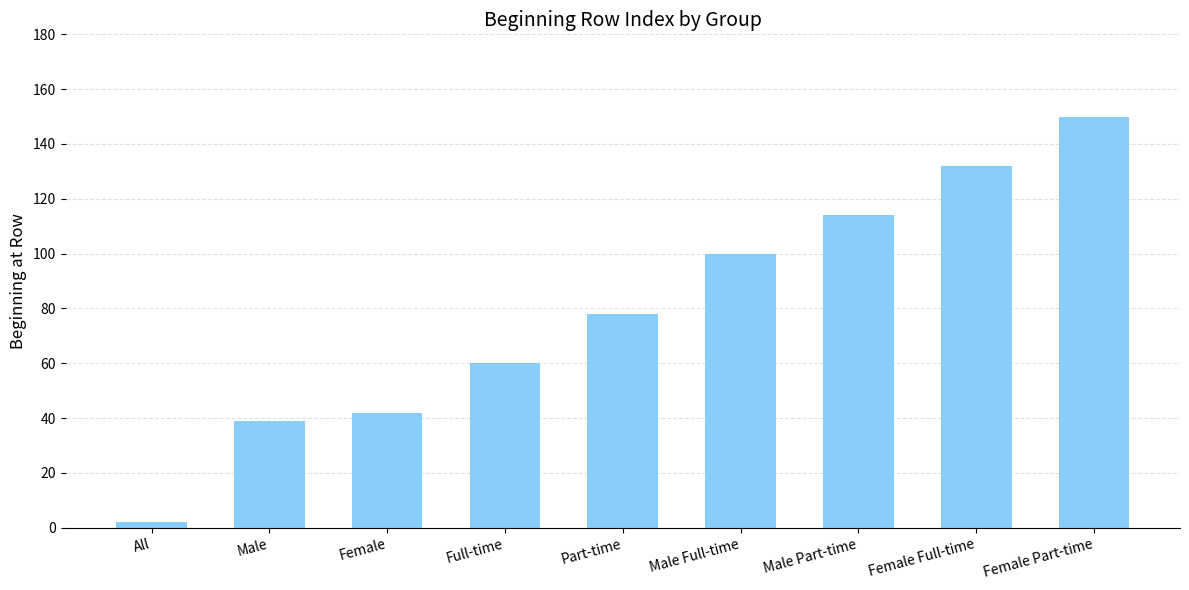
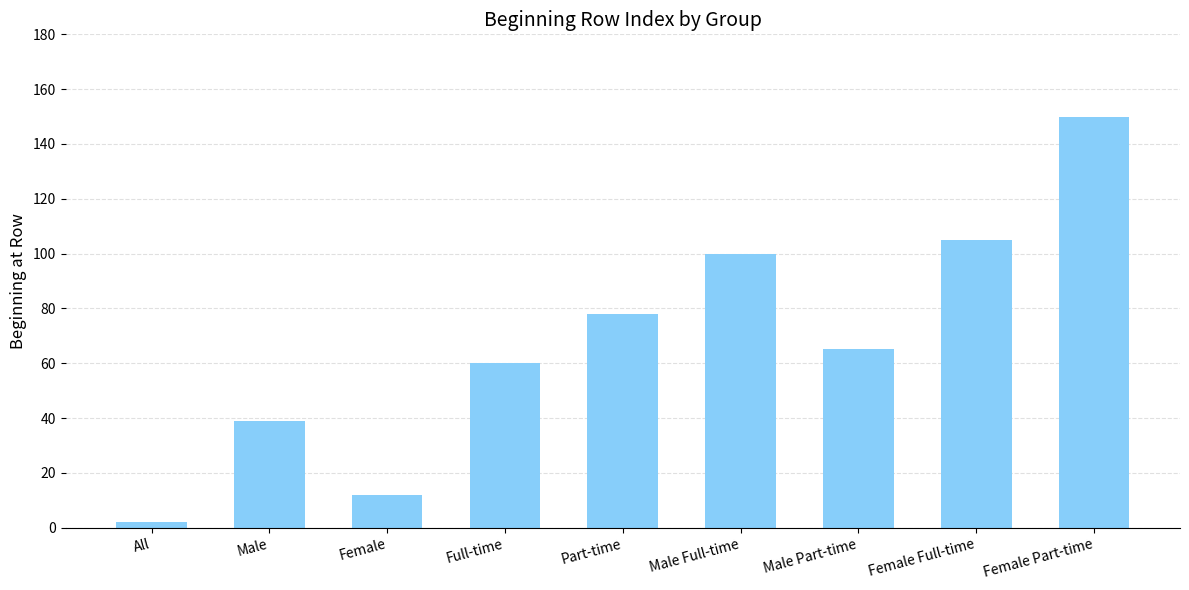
Female: 42 -> 12
Male Part-time: 114 -> 65
Female Full-time: 132 -> 105
